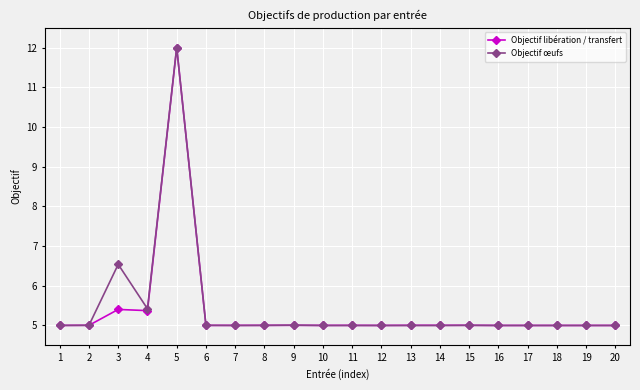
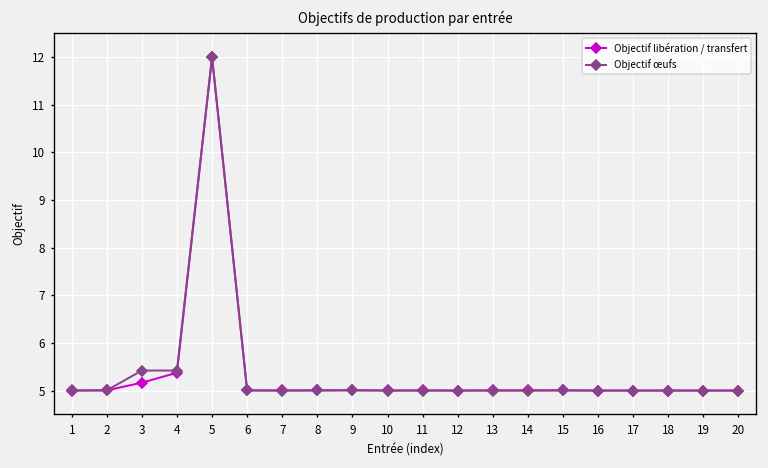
Objectif libération / transfert, 3: 5.4 -> 5.2
Objectif œufs, 3: 6.5 -> 5.4
